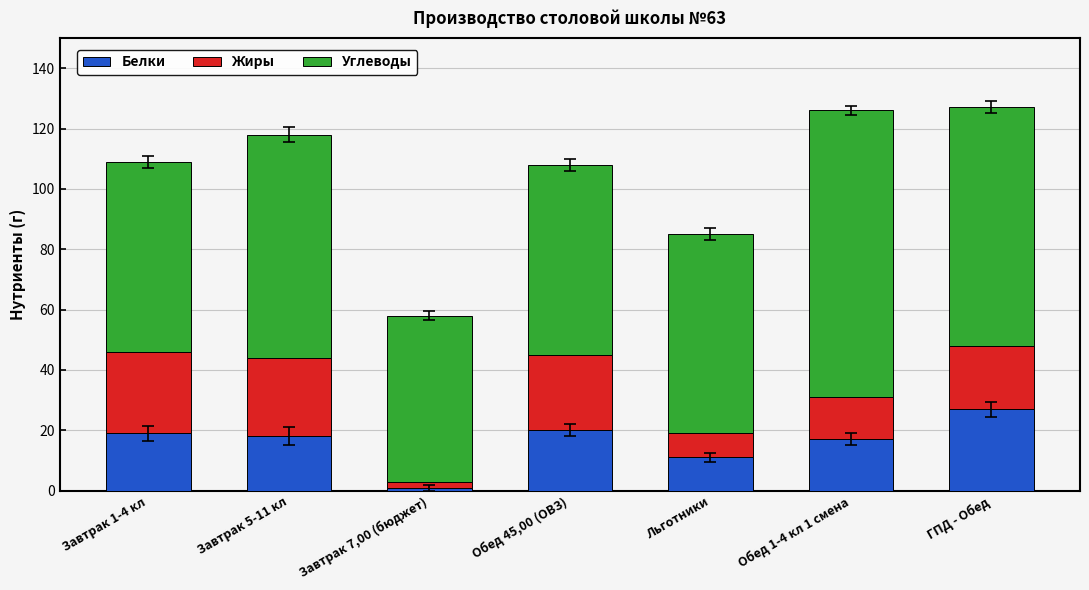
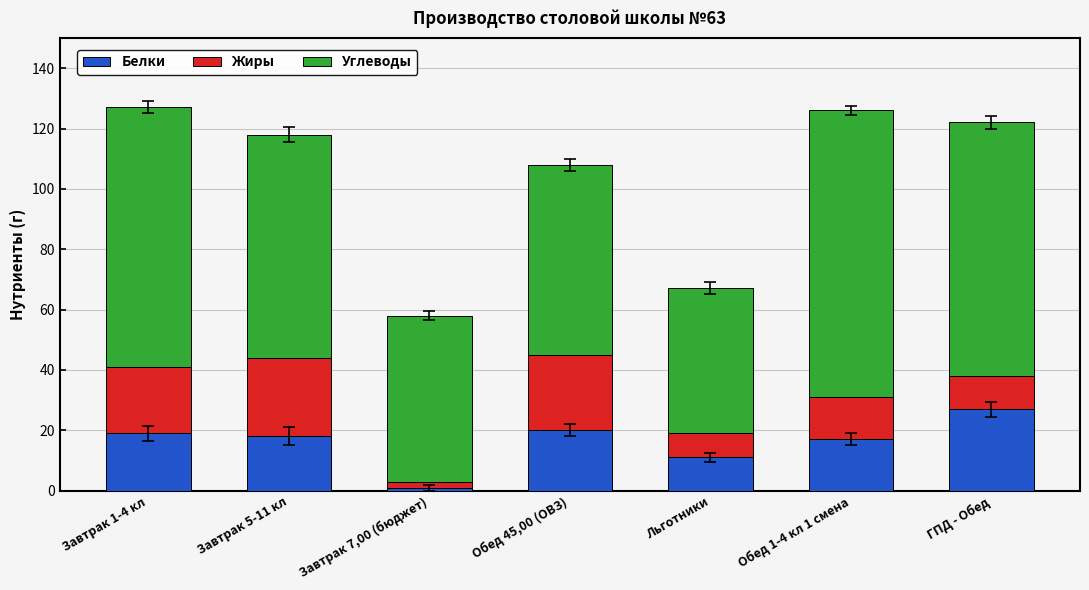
Жиры, Завтрак 1-4 кл: 27 -> 22
Углеводы, Завтрак 1-4 кл: 63 -> 86
Углеводы, Льготники: 66 -> 48
Жиры, ГПД - Обед: 21 -> 11
Углеводы, ГПД - Обед: 79 -> 84
